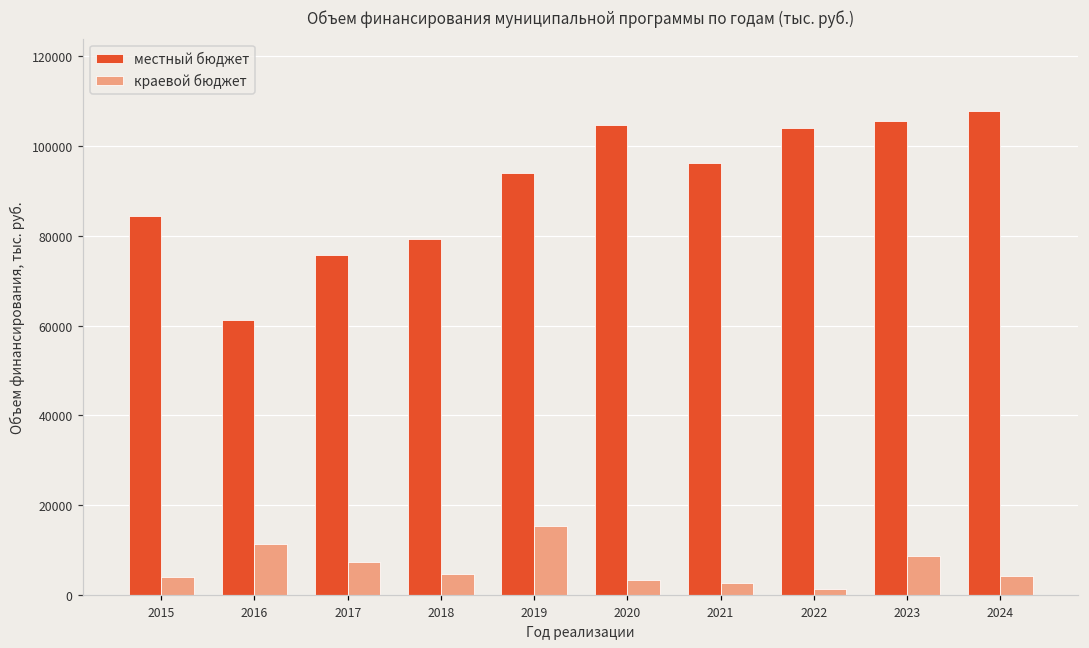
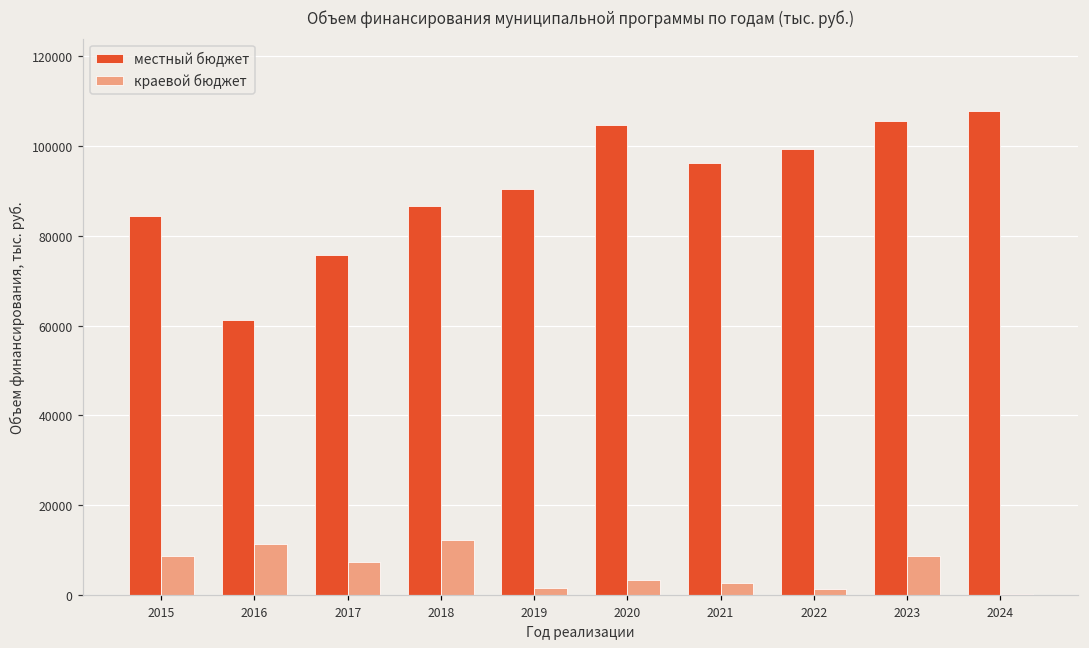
краевой бюджет, 2015: 4000 -> 9000
местный бюджет, 2018: 79000 -> 87000
краевой бюджет, 2018: 5000 -> 12000
местный бюджет, 2019: 94000 -> 90000
краевой бюджет, 2019: 15000 -> 2000
местный бюджет, 2022: 104000 -> 99000
краевой бюджет, 2024: 4000 -> 0
